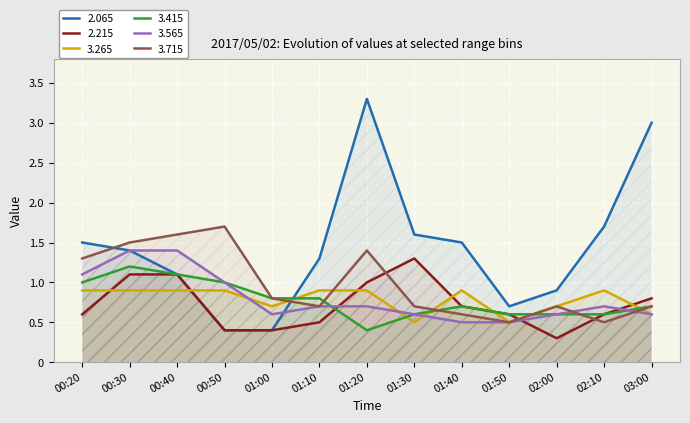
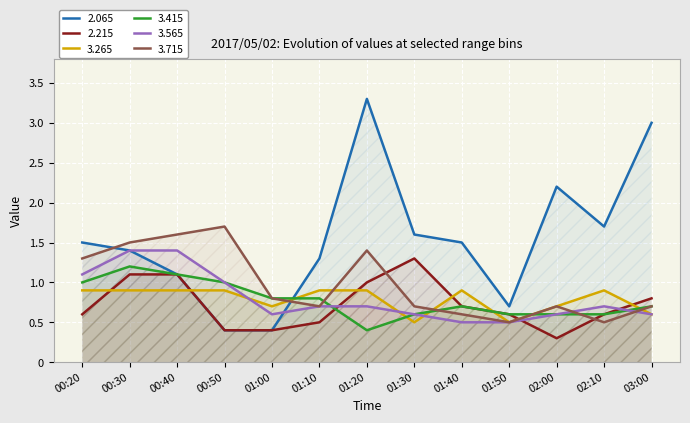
2.065, 02:00: 0.9 -> 2.2
